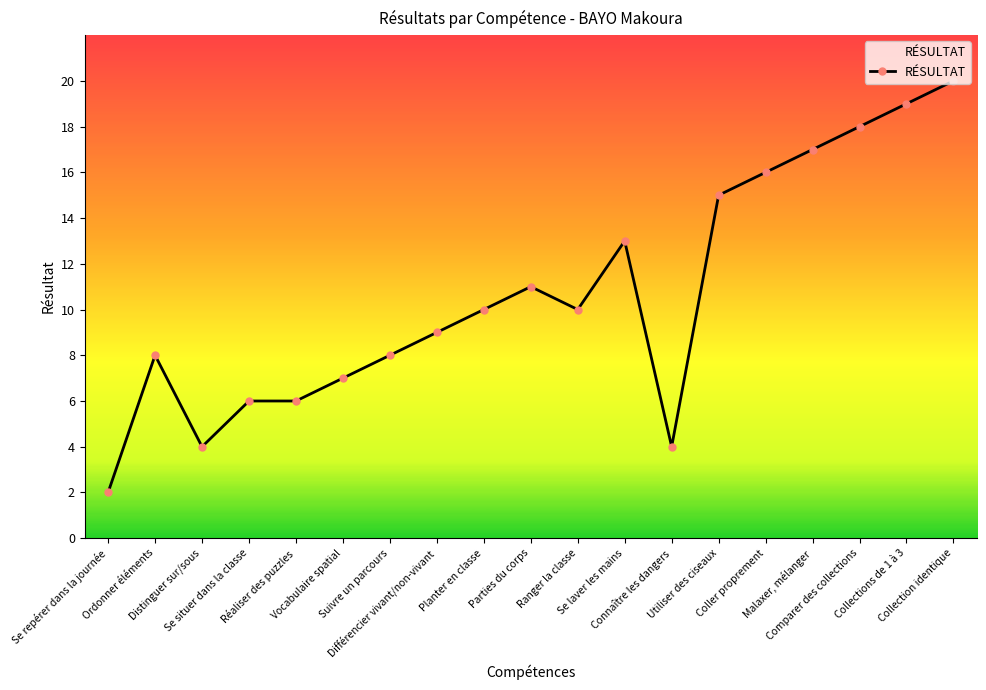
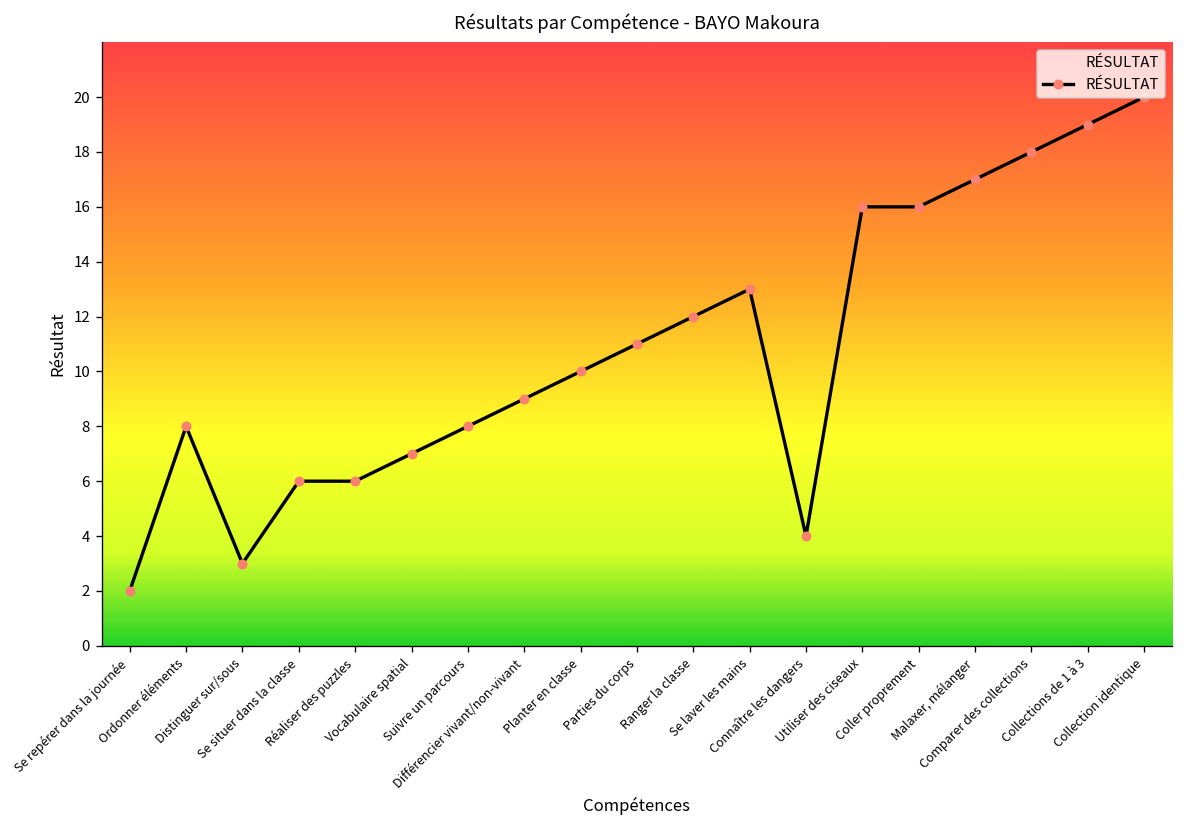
Distinguer sur/sous: 4 -> 3
Ranger la classe: 10 -> 12
Utiliser des ciseaux: 15 -> 16
